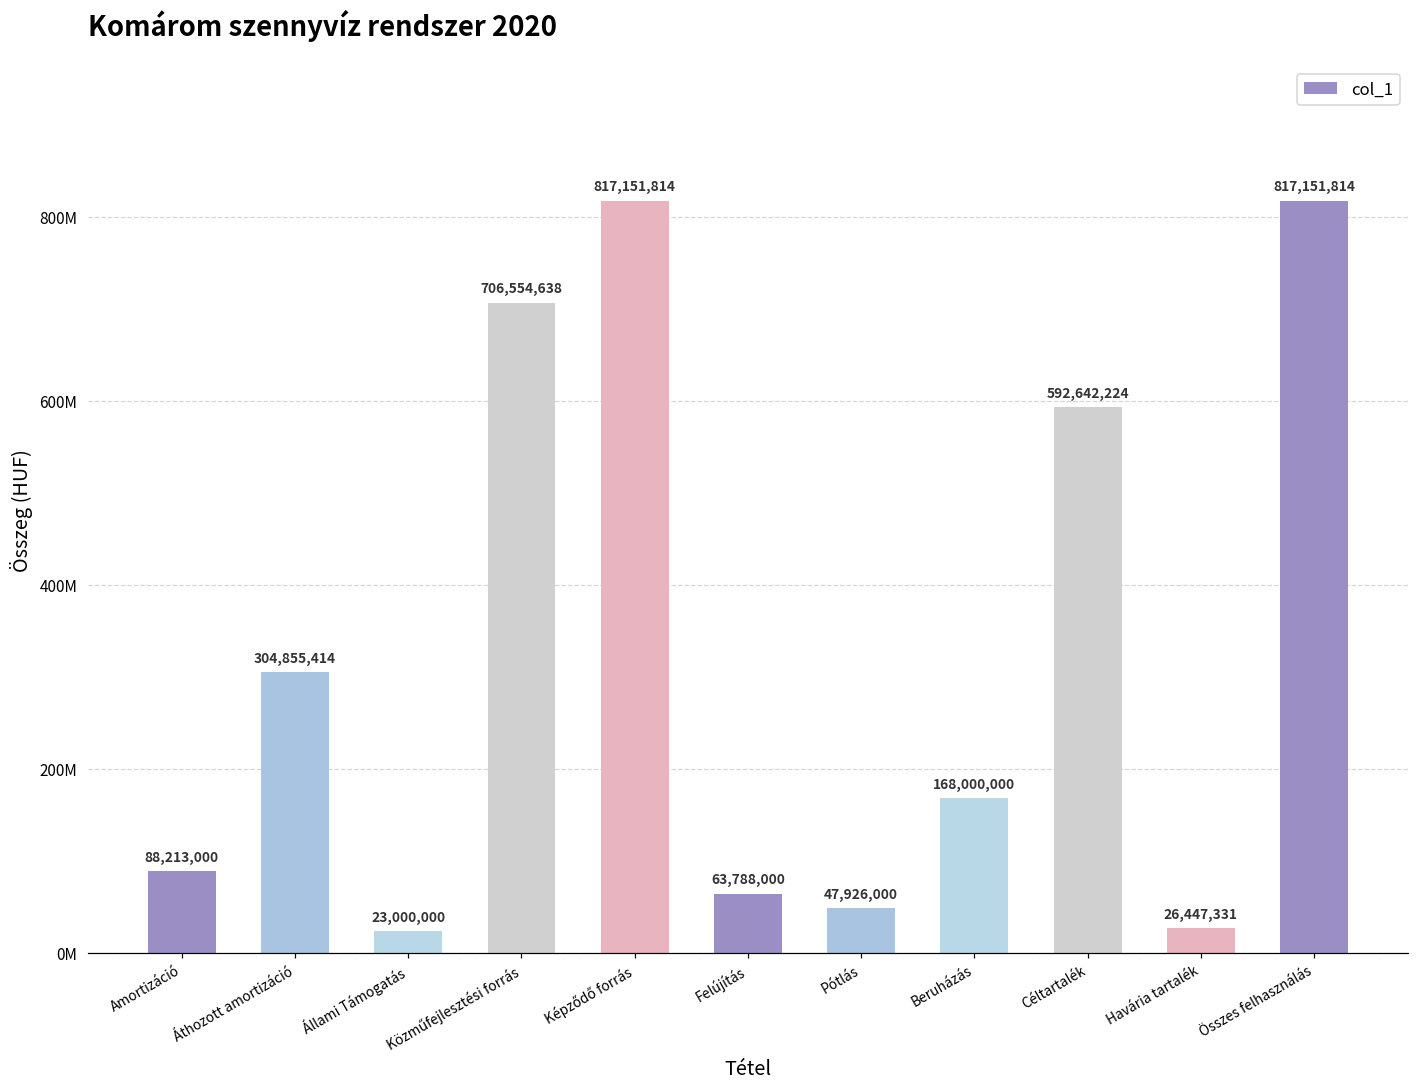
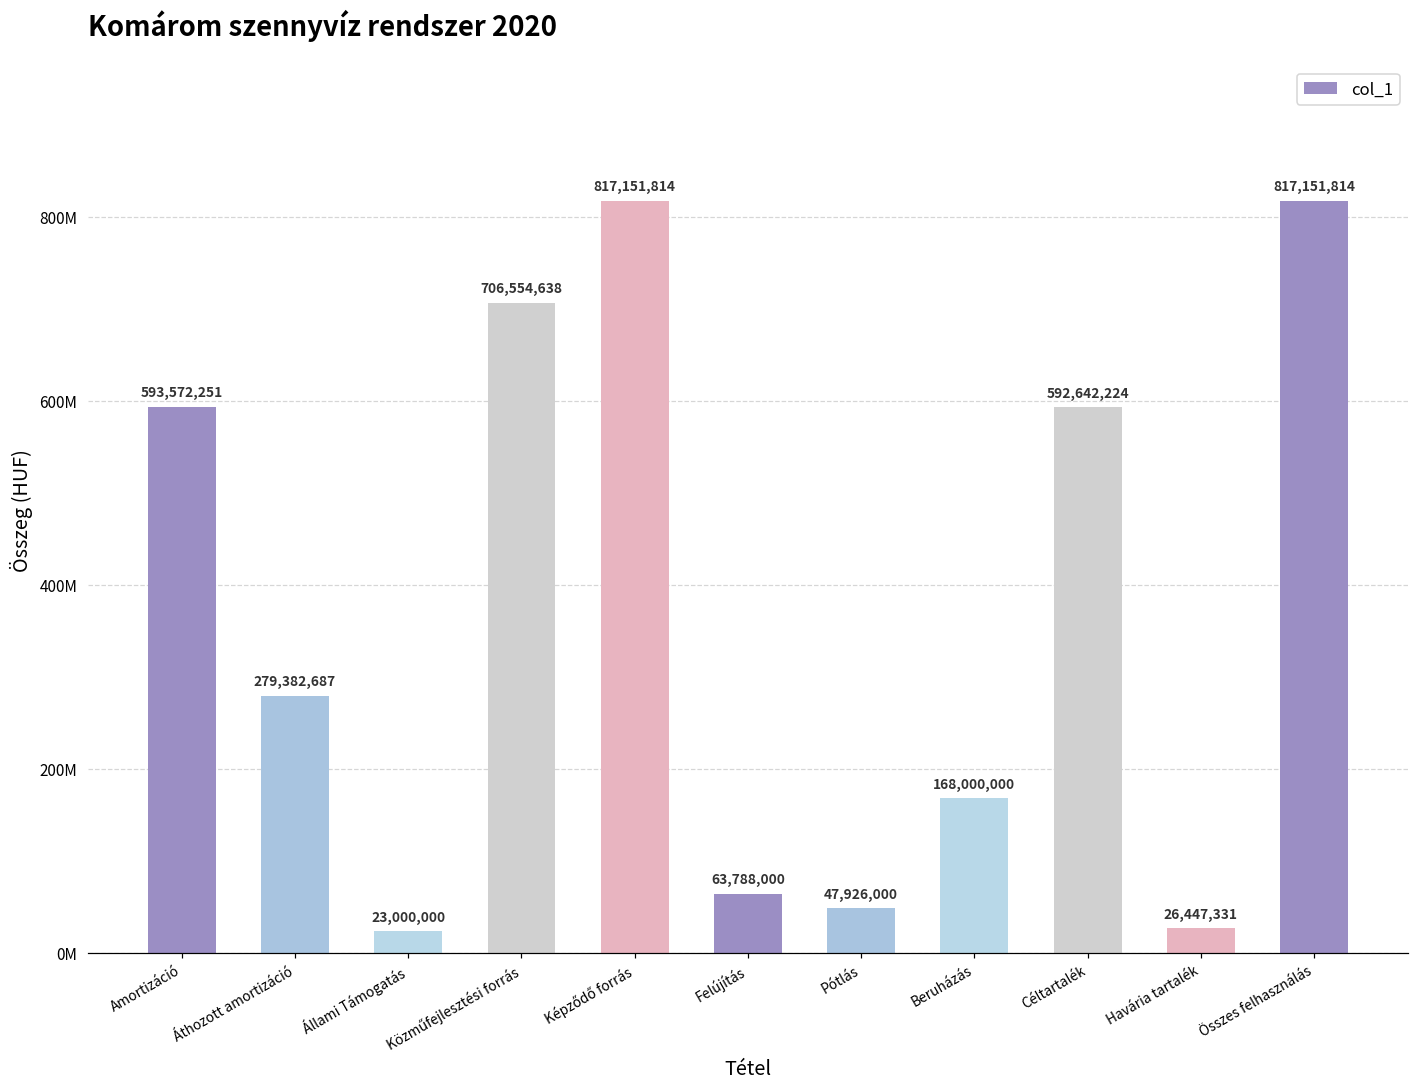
Amortizáció: 88,213,000 -> 593,572,251
Áthozott amortizáció: 304,855,414 -> 279,382,687
